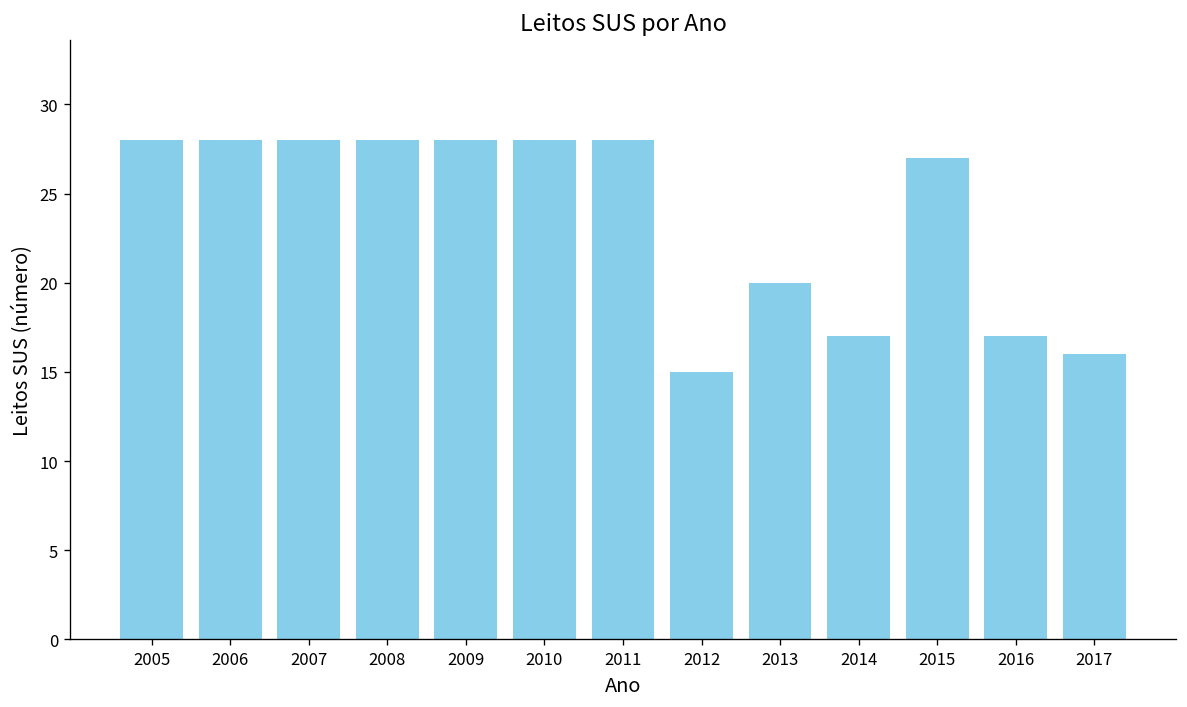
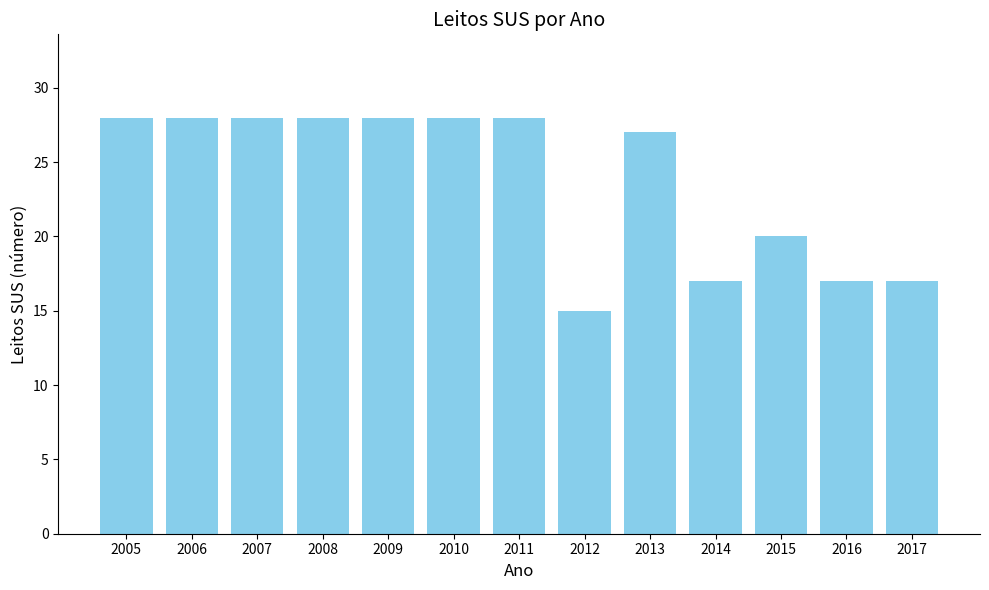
2013: 20 -> 27
2015: 27 -> 20
2017: 16 -> 17
